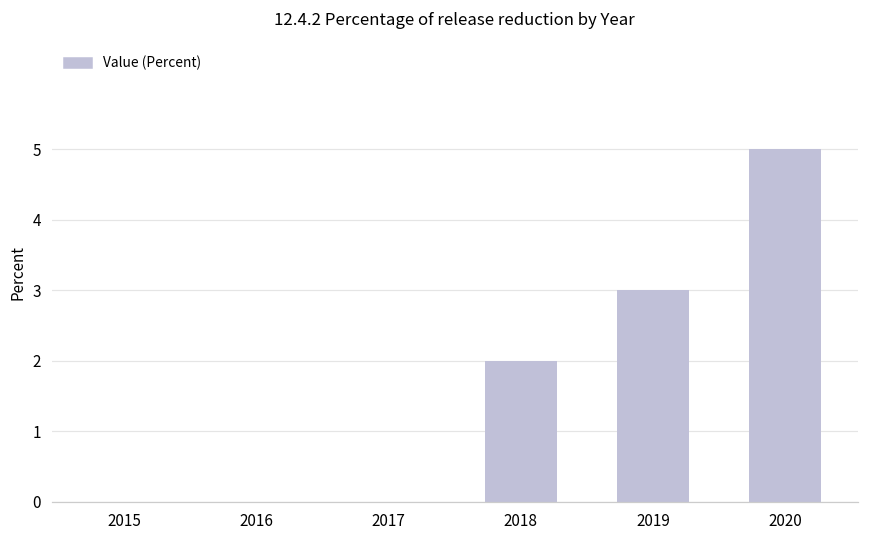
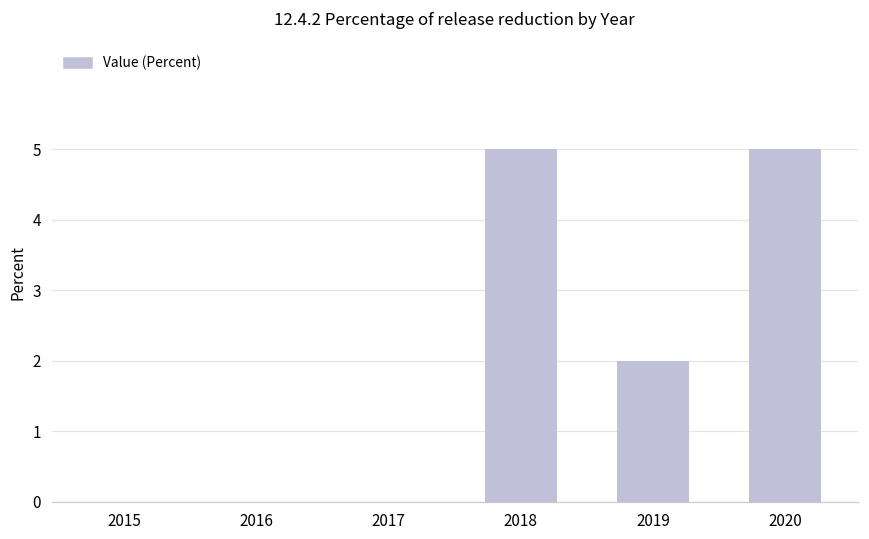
2018: 2 -> 5
2019: 3 -> 2
